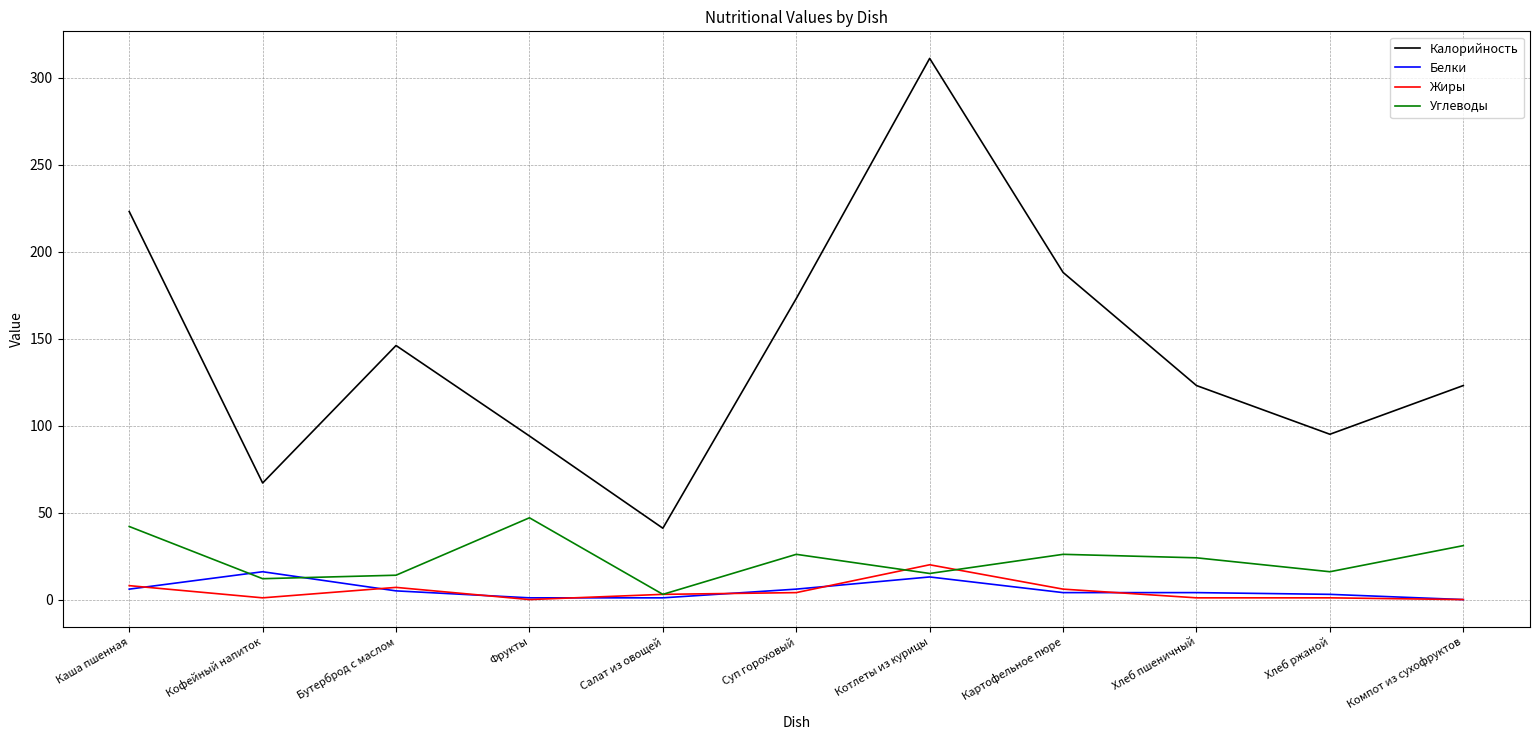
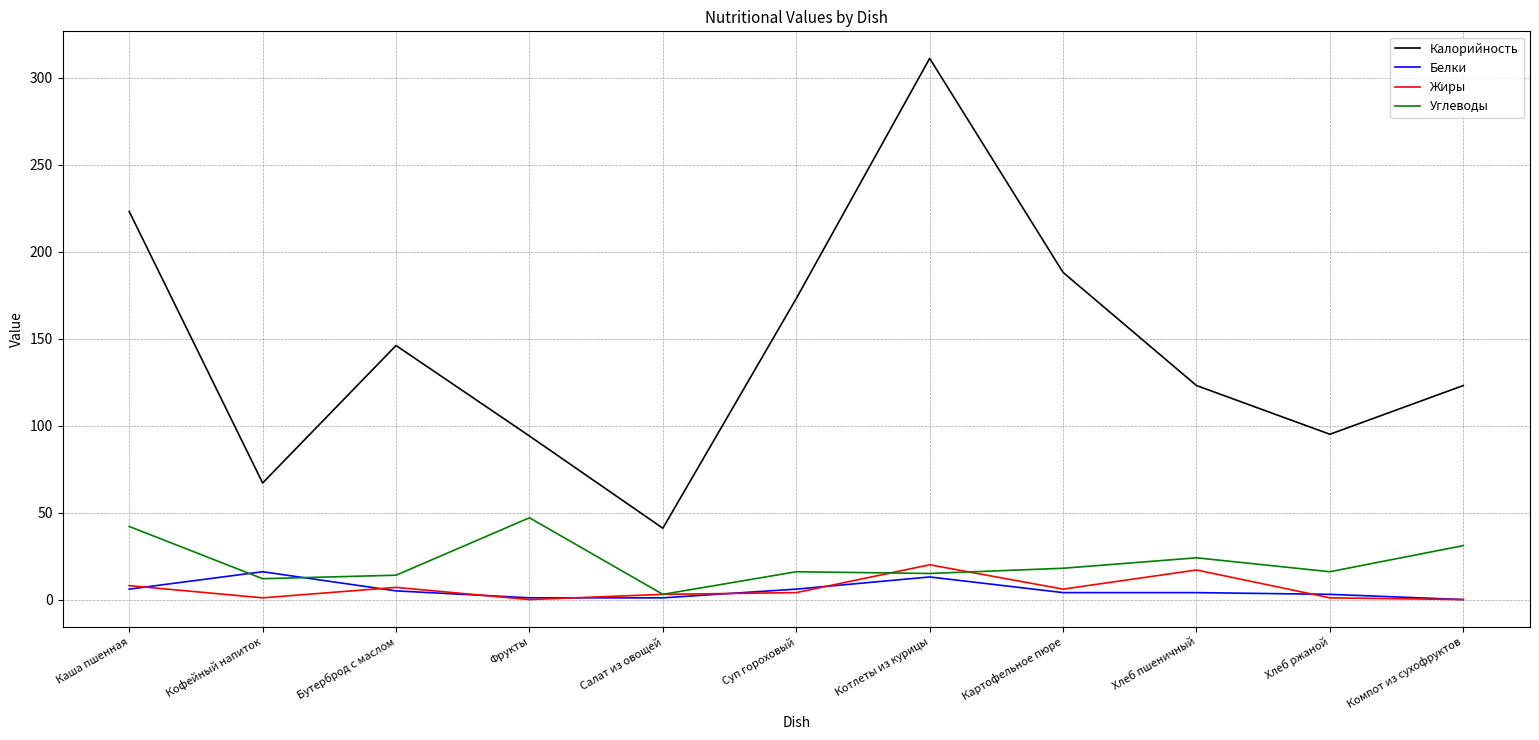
Углеводы, Суп гороховый: 26 -> 16
Углеводы, Картофельное пюре: 26 -> 18
Жиры, Хлеб пшеничный: 1 -> 17
